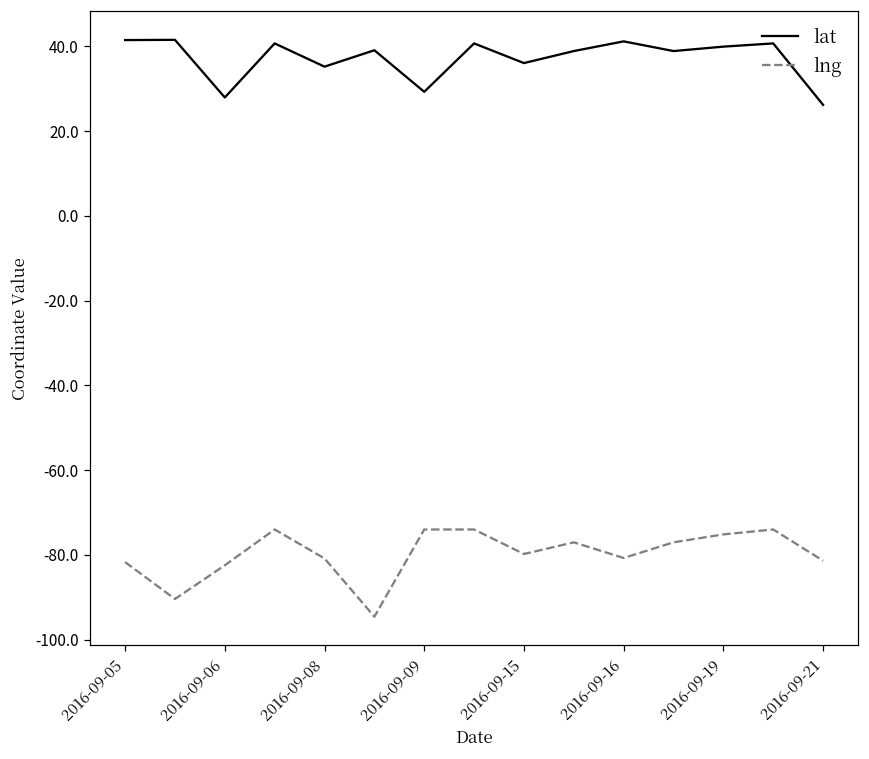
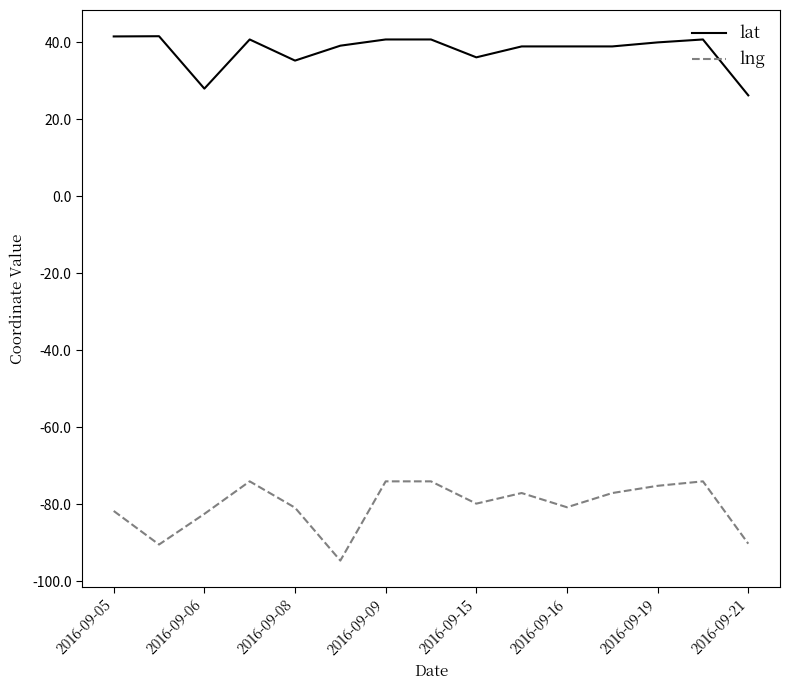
lat, 2016-09-09: 29 -> 41
lat, 2016-09-16: 41 -> 39
lng, 2016-09-21: -81 -> -90
